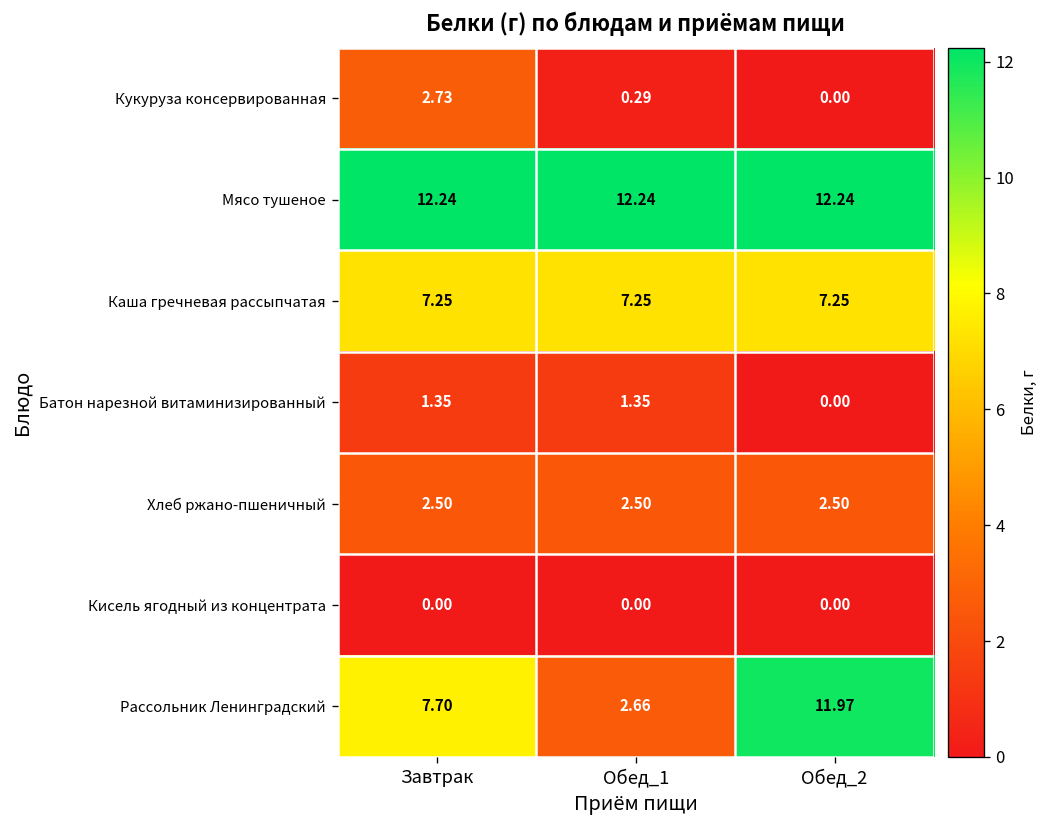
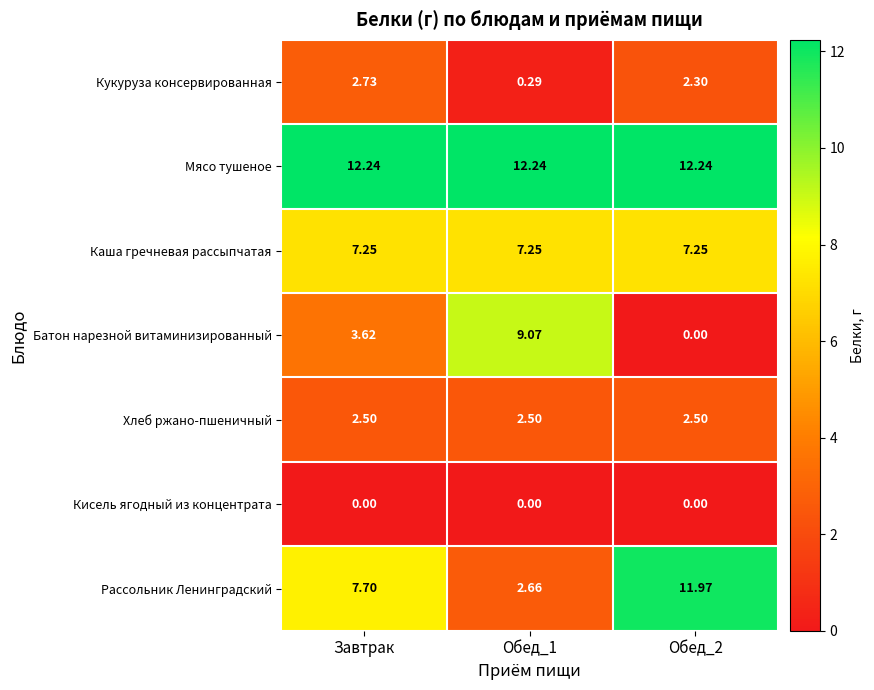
Кукуруза консервированная, Обед_2: 0.00 -> 2.30
Батон нарезной витаминизированный, Завтрак: 1.35 -> 3.62
Батон нарезной витаминизированный, Обед_1: 1.35 -> 9.07
